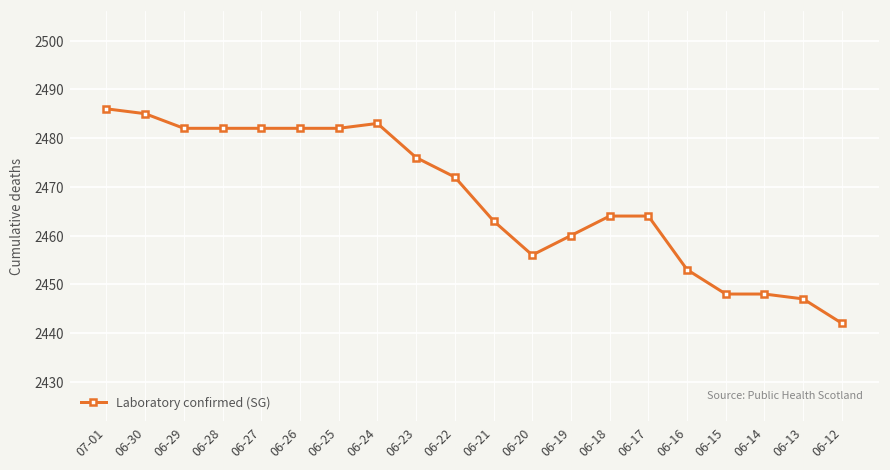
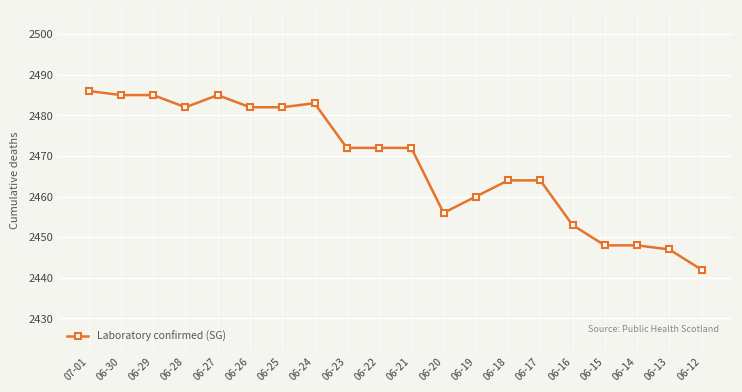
06-29: 2482 -> 2485
06-27: 2482 -> 2485
06-23: 2476 -> 2472
06-21: 2463 -> 2472
